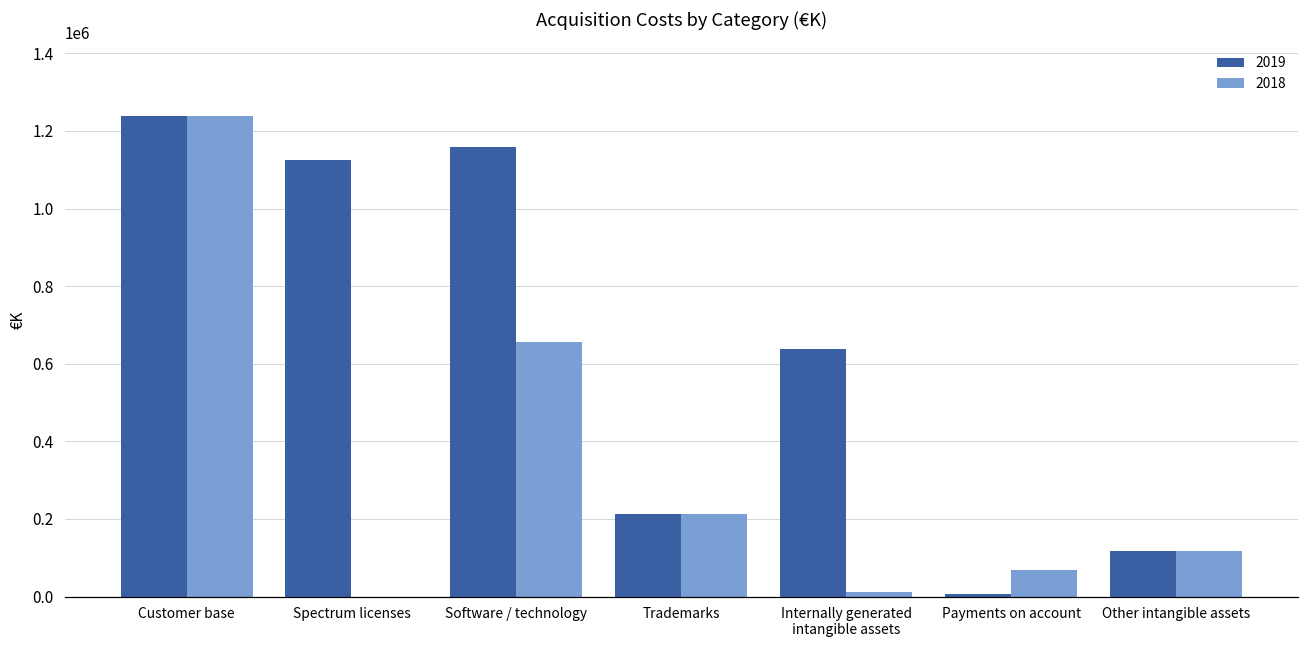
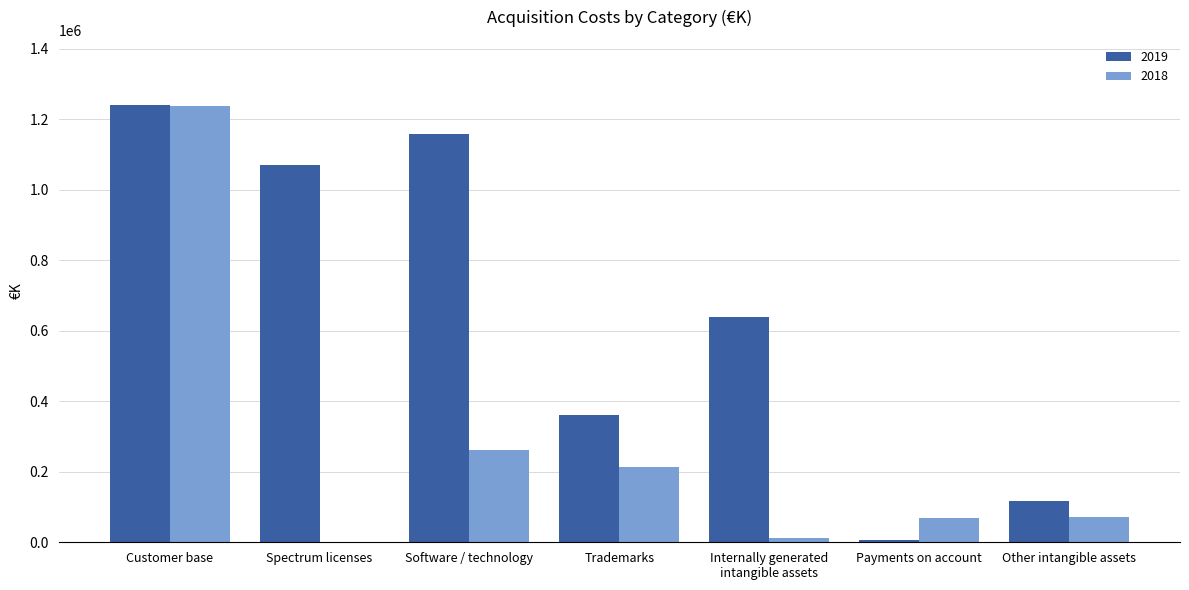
2019, Spectrum licenses: 1130000 -> 1070000
2018, Software / technology: 660000 -> 260000
2019, Trademarks: 210000 -> 360000
2018, Other intangible assets: 120000 -> 70000
